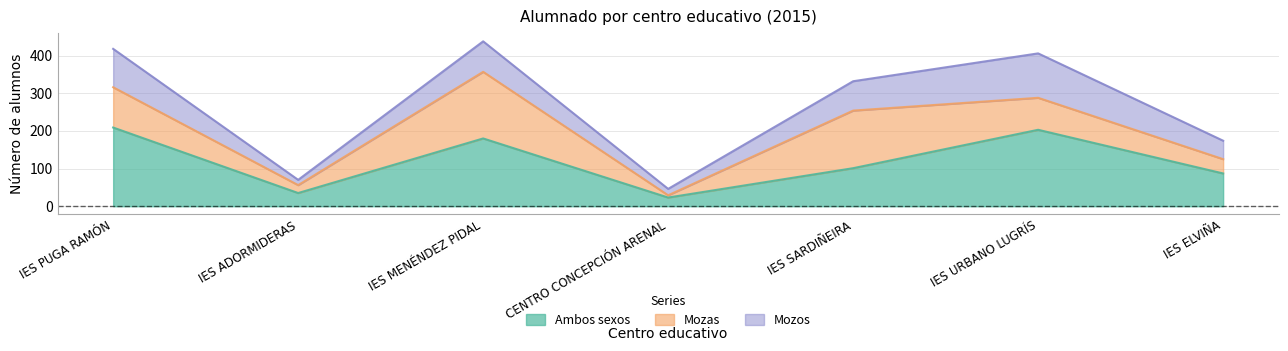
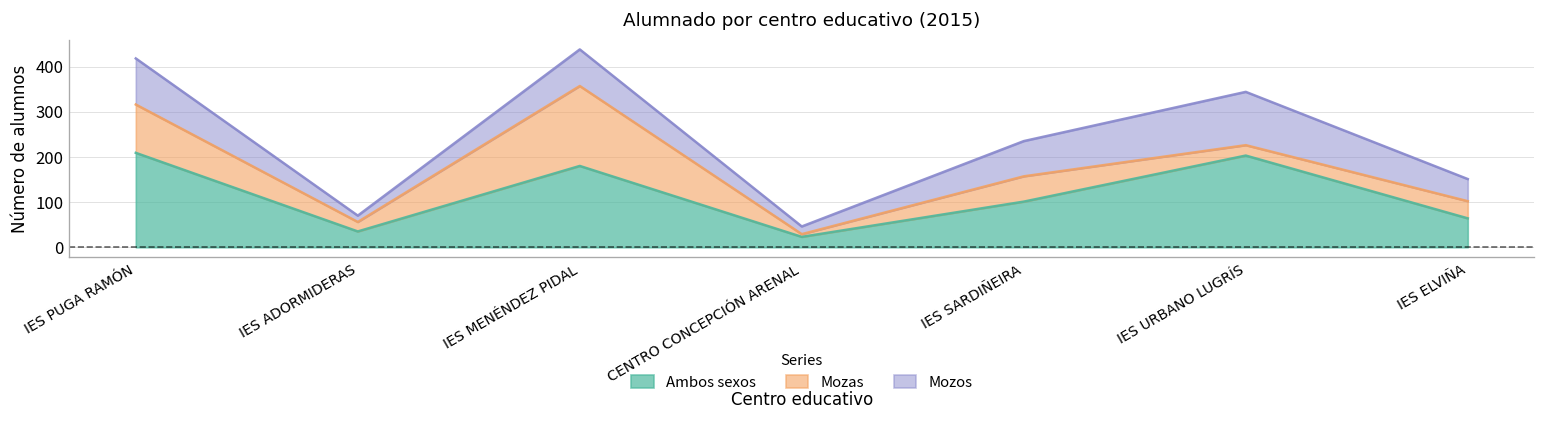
Mozas, IES SARDIÑEIRA: 150 -> 60
Mozas, IES URBANO LUGRÍS: 90 -> 20
Ambos sexos, IES ELVIÑA: 90 -> 60
